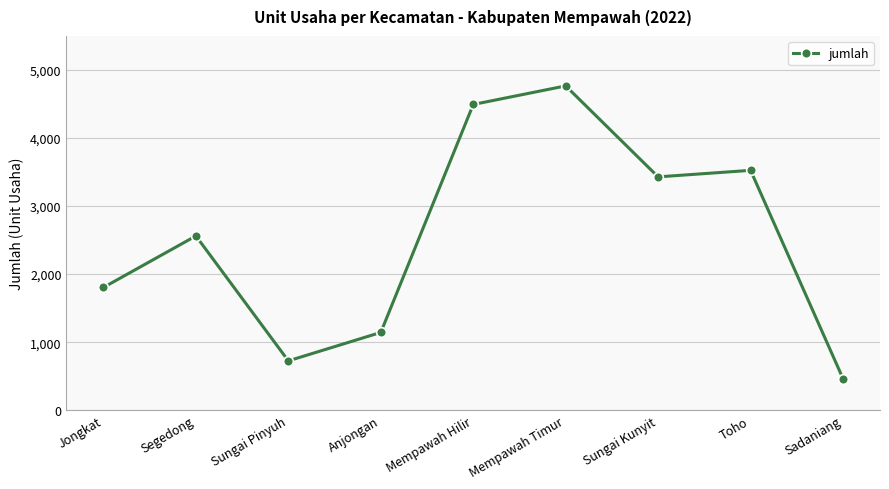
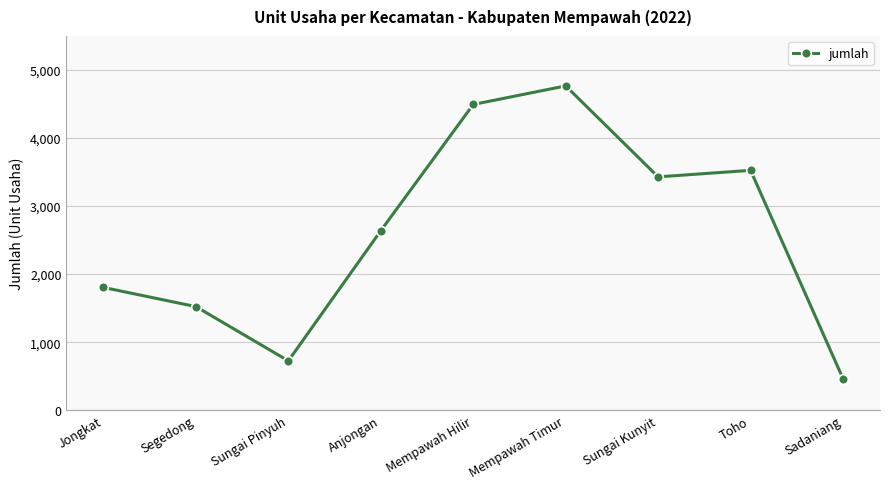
Segedong: 2,600 -> 1,500
Anjongan: 1,100 -> 2,600
